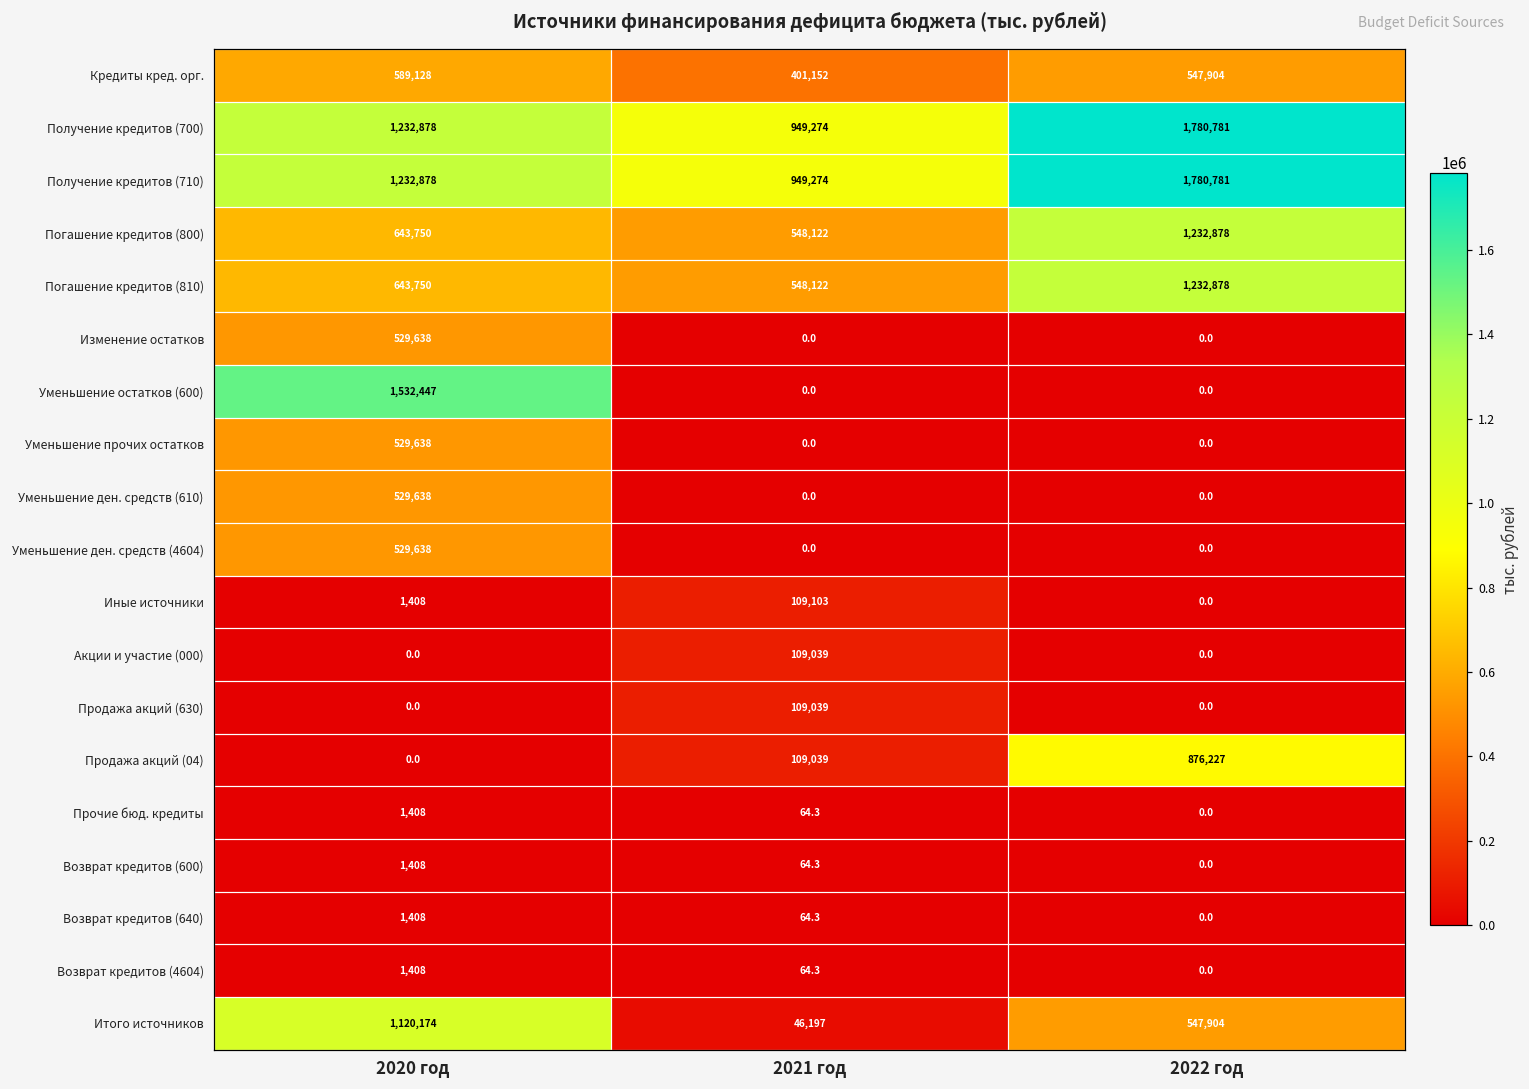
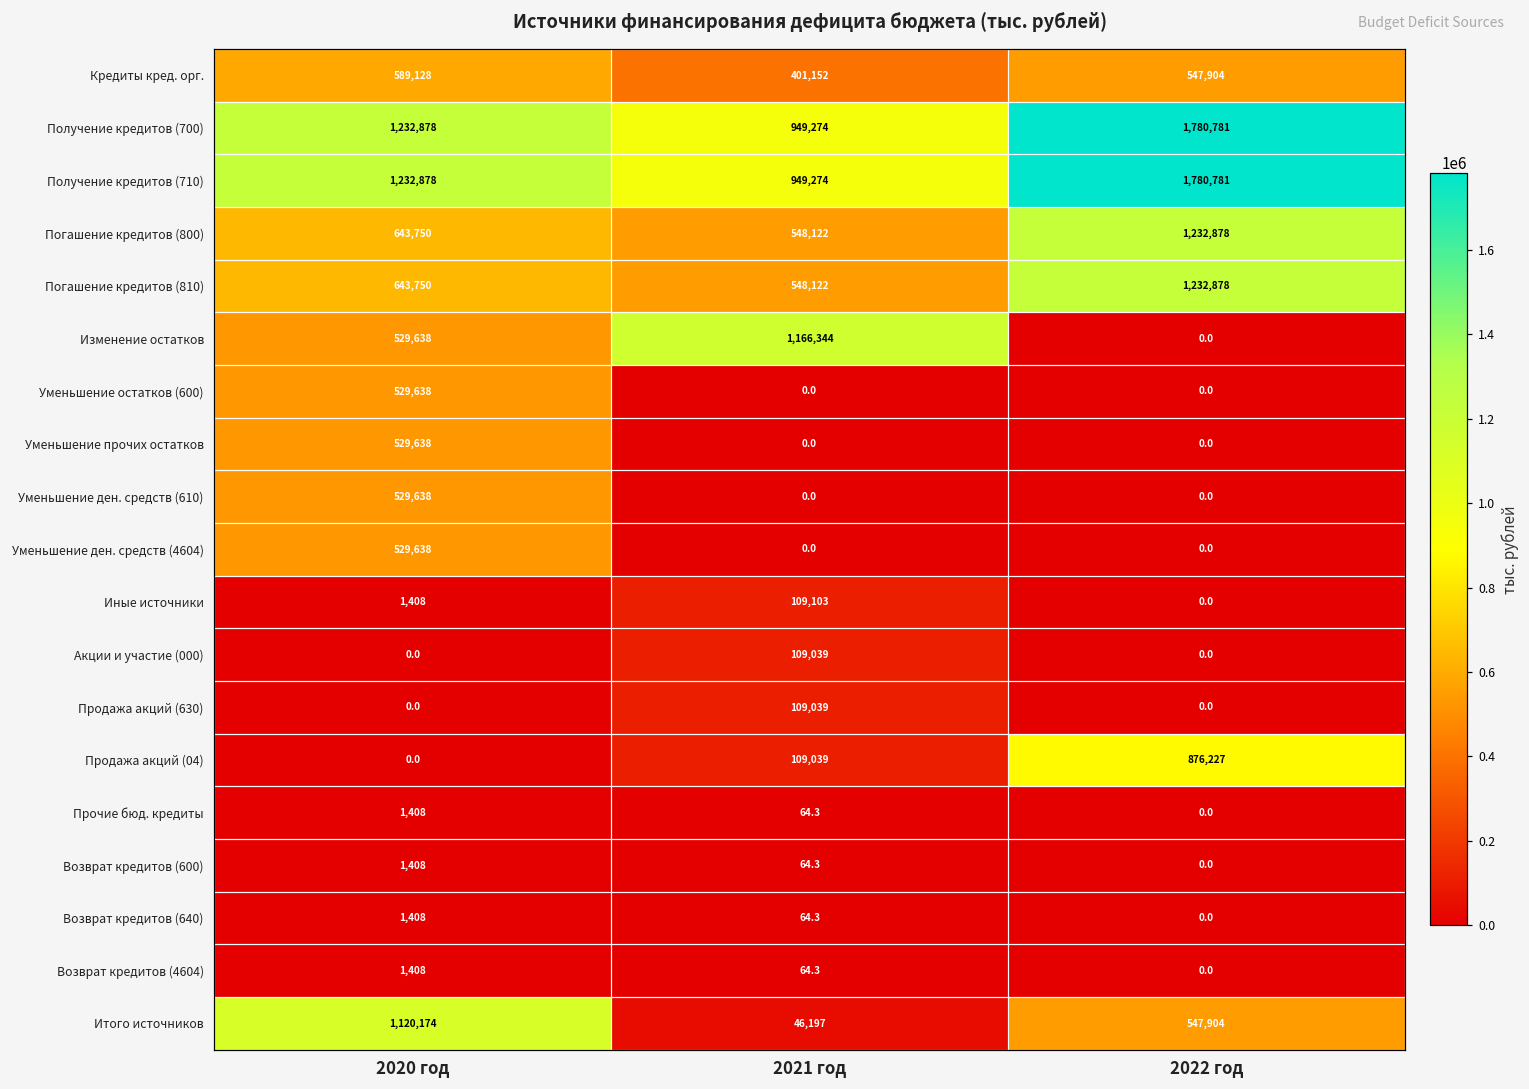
Изменение остатков, 2021 год: 0.0 -> 1,166,344
Уменьшение остатков (600), 2020 год: 1,532,447 -> 529,638
